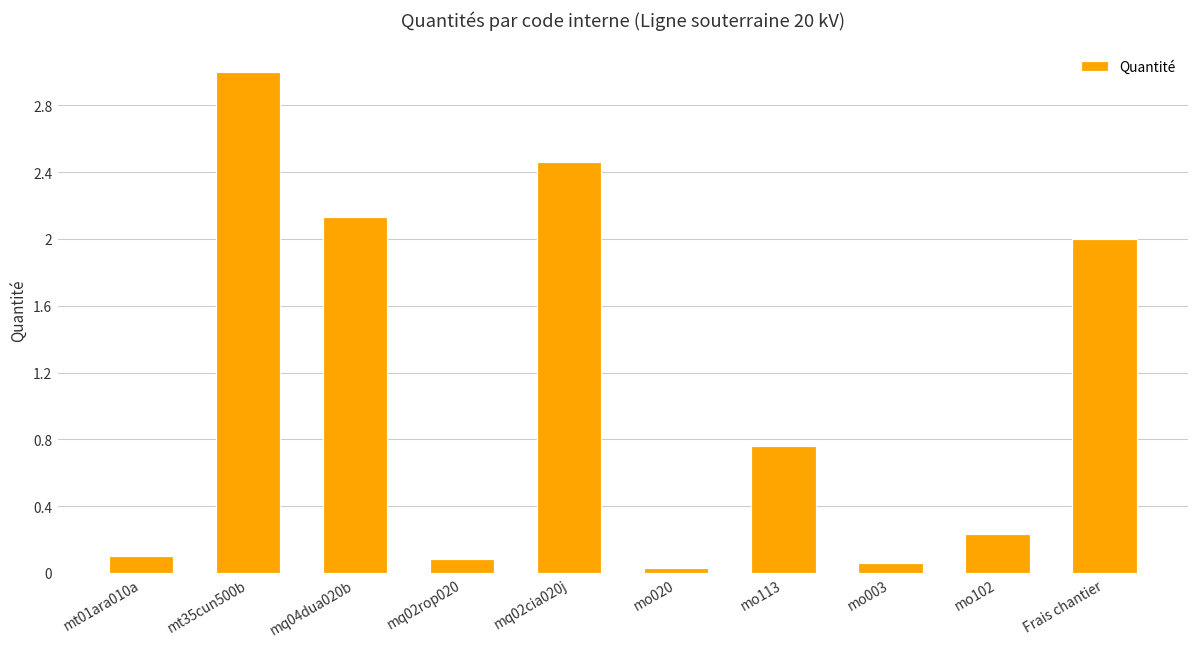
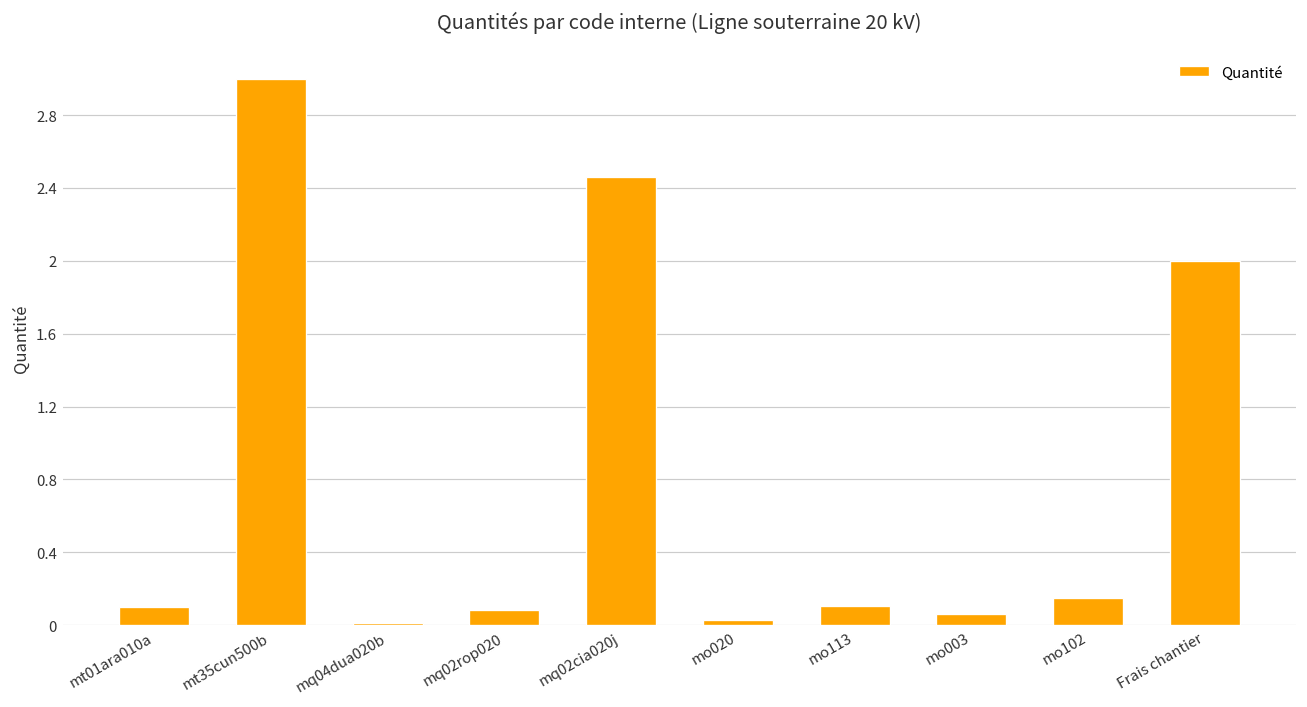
mq04dua020b: 2.13 -> 0.01
mo113: 0.76 -> 0.11
mo102: 0.23 -> 0.15
